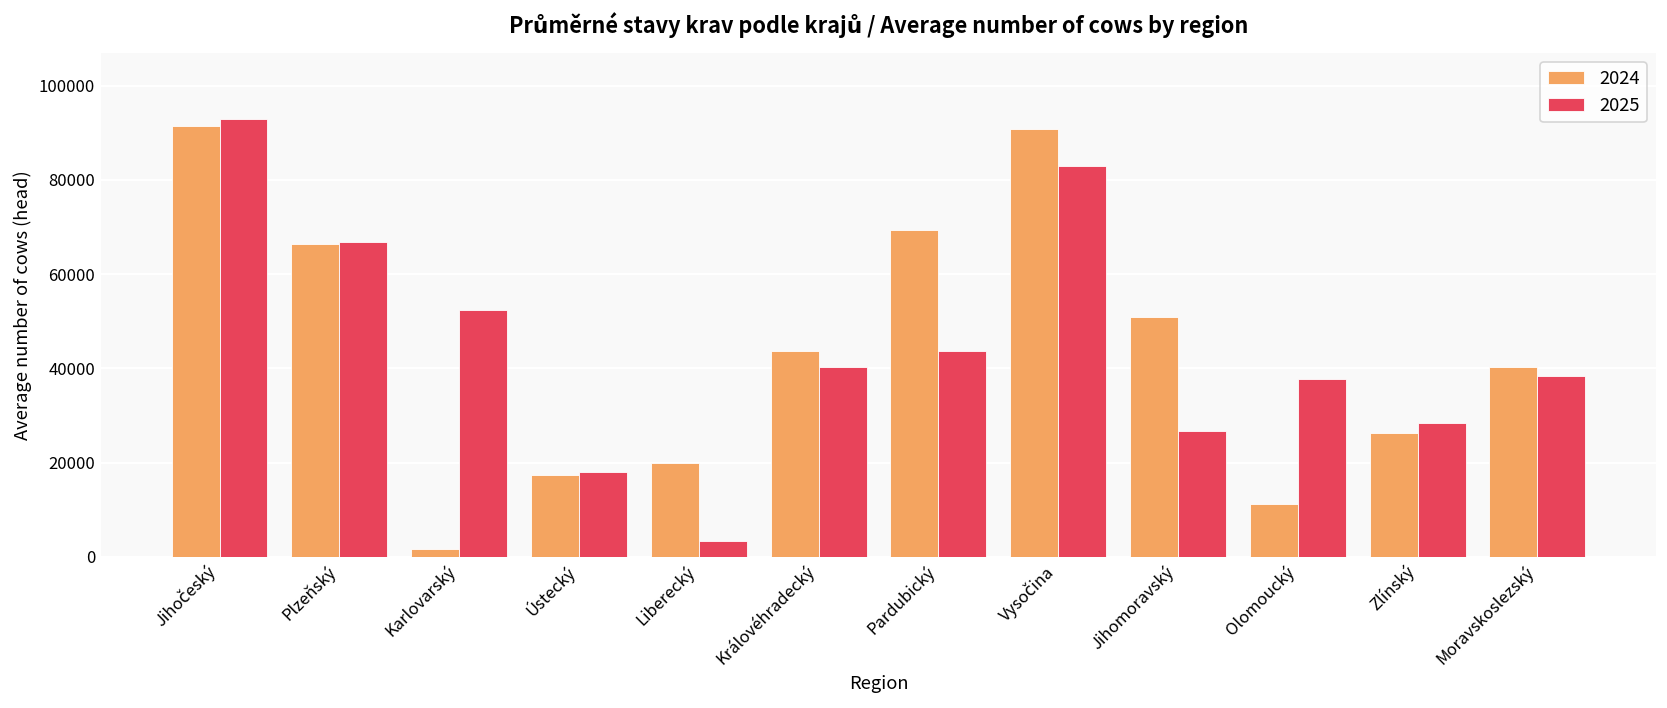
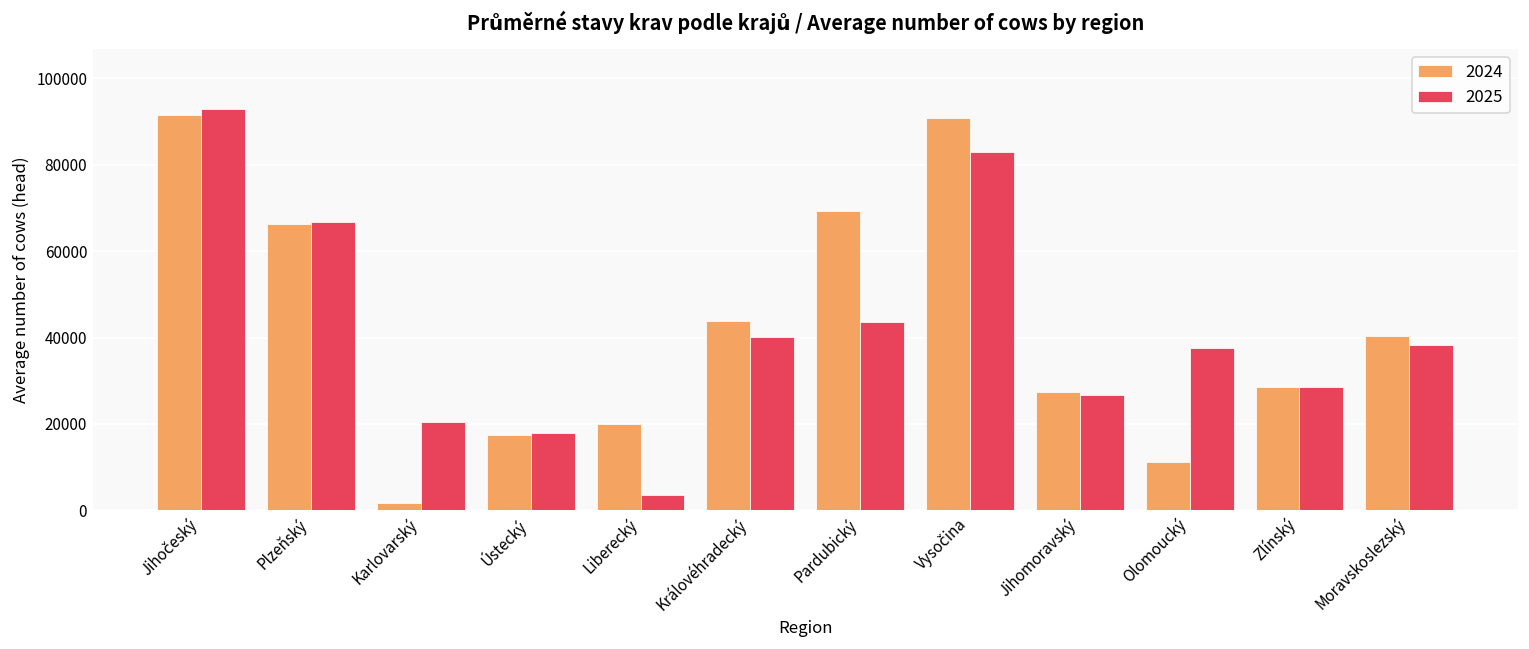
2025, Karlovarský: 52000 -> 20000
2024, Jihomoravský: 51000 -> 27000
2024, Zlínský: 26000 -> 29000
